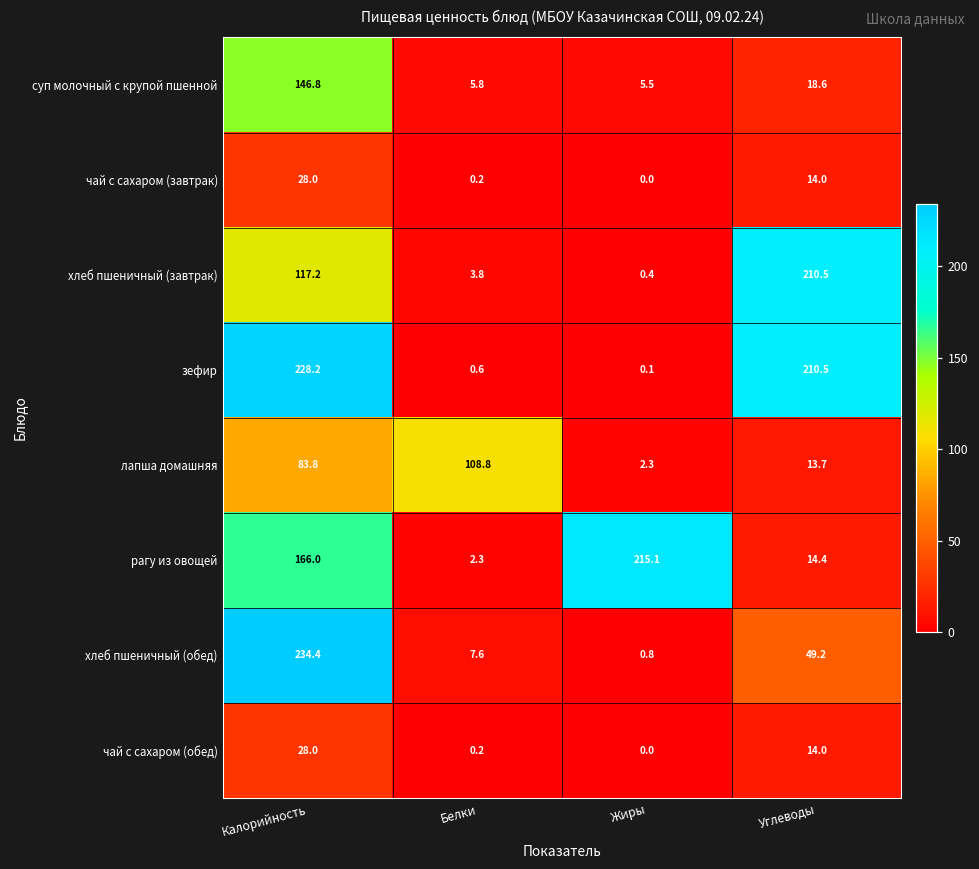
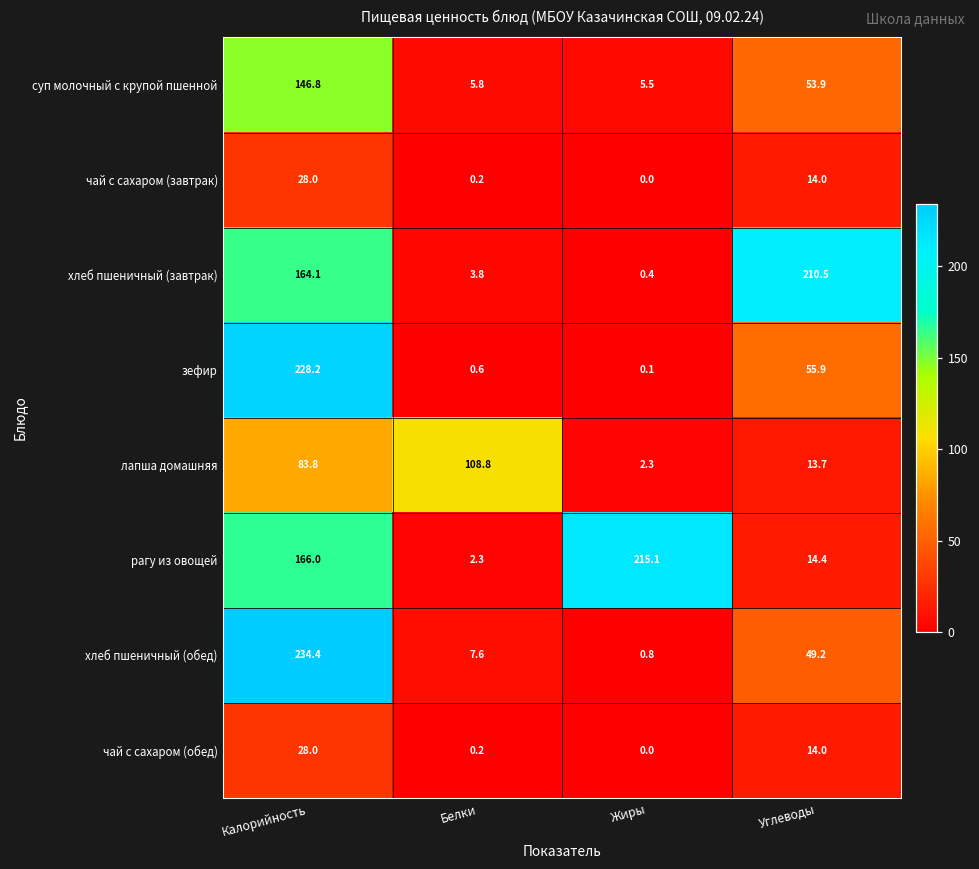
суп молочный с крупой пшенной, Углеводы: 18.6 -> 53.9
хлеб пшеничный (завтрак), Калорийность: 117.2 -> 164.1
зефир, Углеводы: 210.5 -> 55.9
